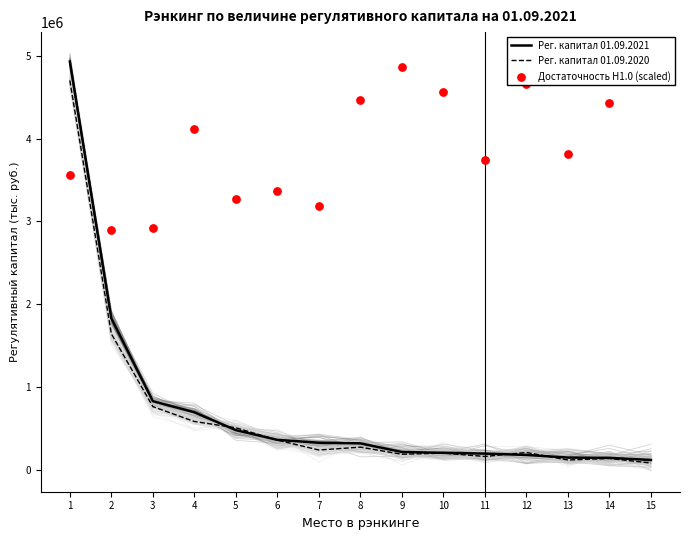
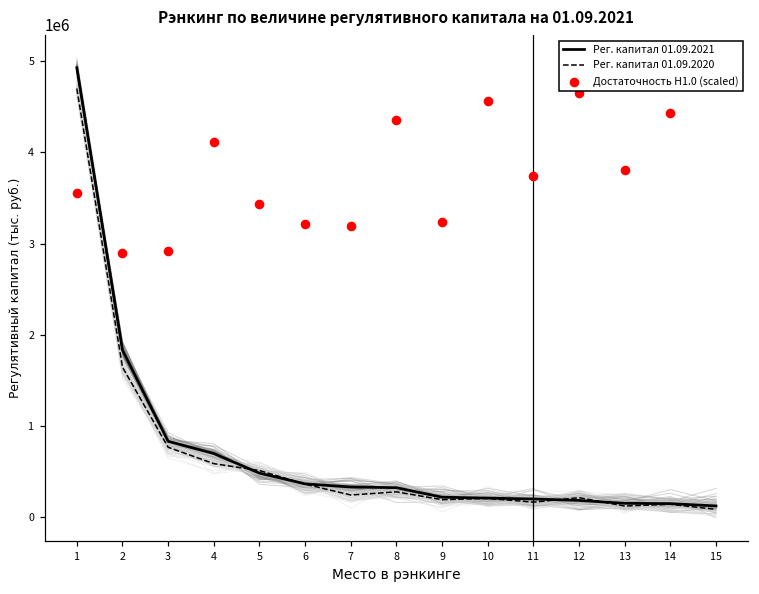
Достаточность Н1.0 (scaled), 5: 3300000 -> 3400000
Достаточность Н1.0 (scaled), 6: 3400000 -> 3200000
Достаточность Н1.0 (scaled), 8: 4500000 -> 4400000
Достаточность Н1.0 (scaled), 9: 4900000 -> 3200000
